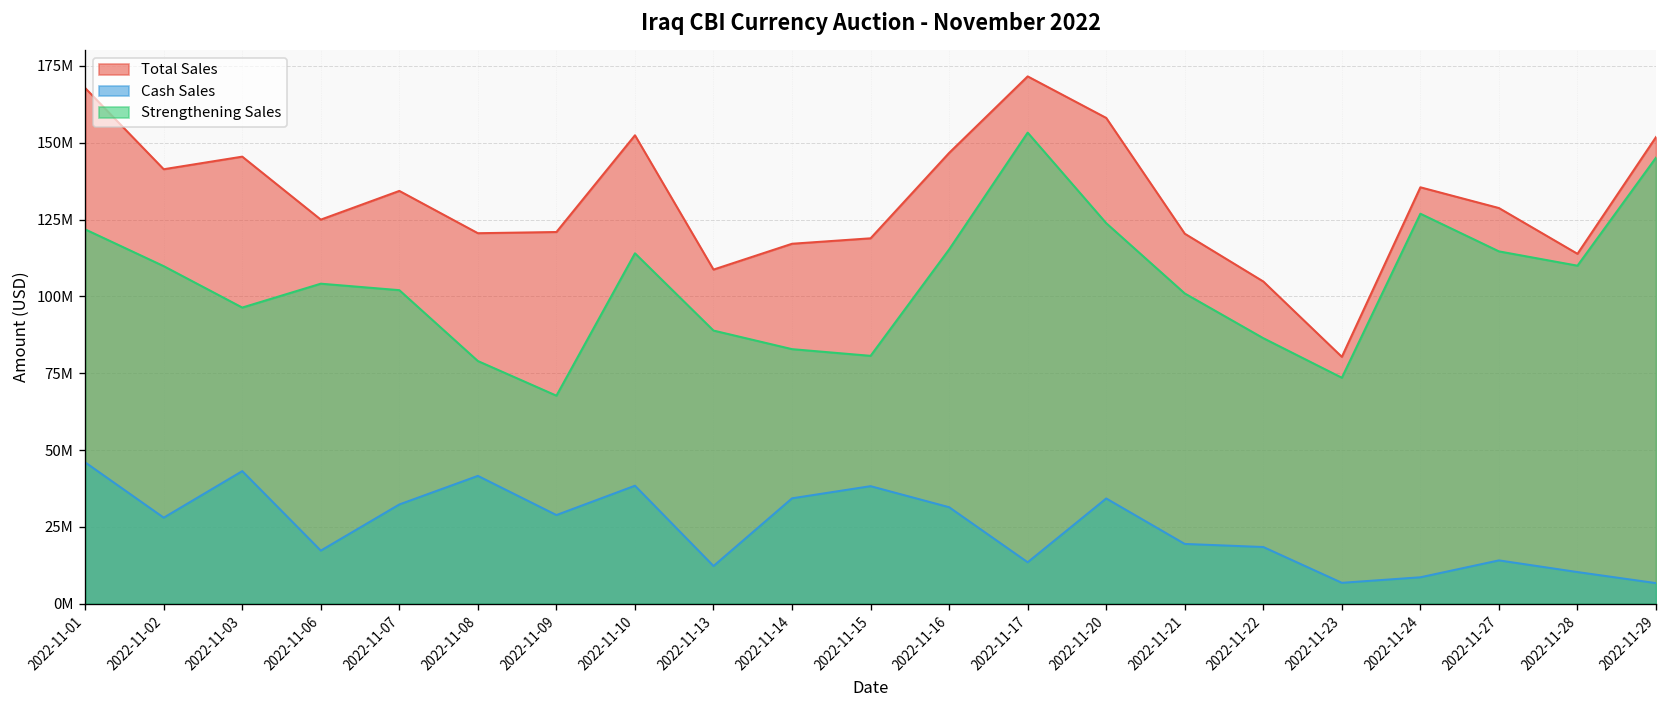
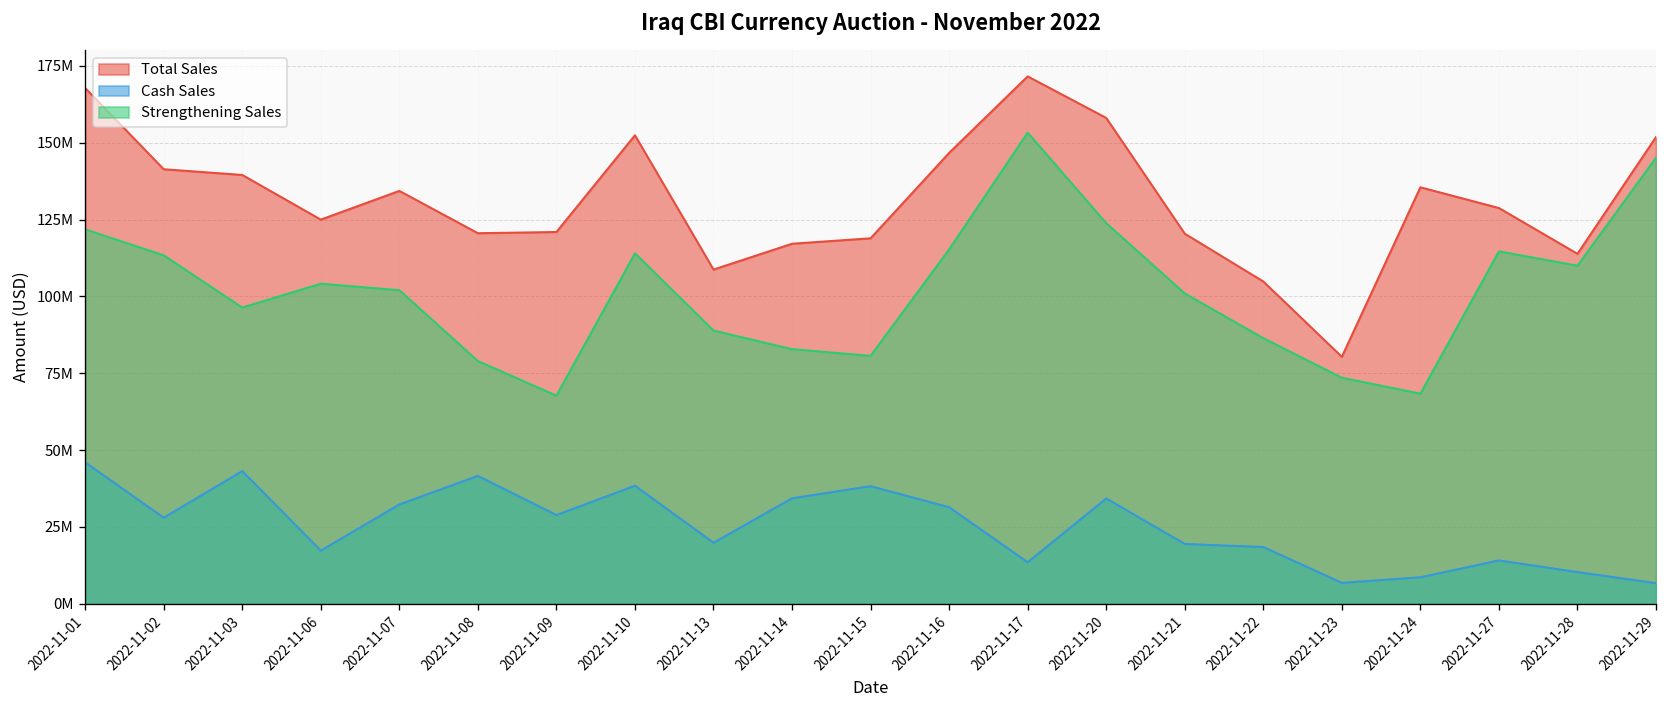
Strengthening Sales, 2022-11-02: 110000000 -> 113000000
Total Sales, 2022-11-03: 145000000 -> 140000000
Cash Sales, 2022-11-13: 12000000 -> 20000000
Strengthening Sales, 2022-11-24: 127000000 -> 68000000
